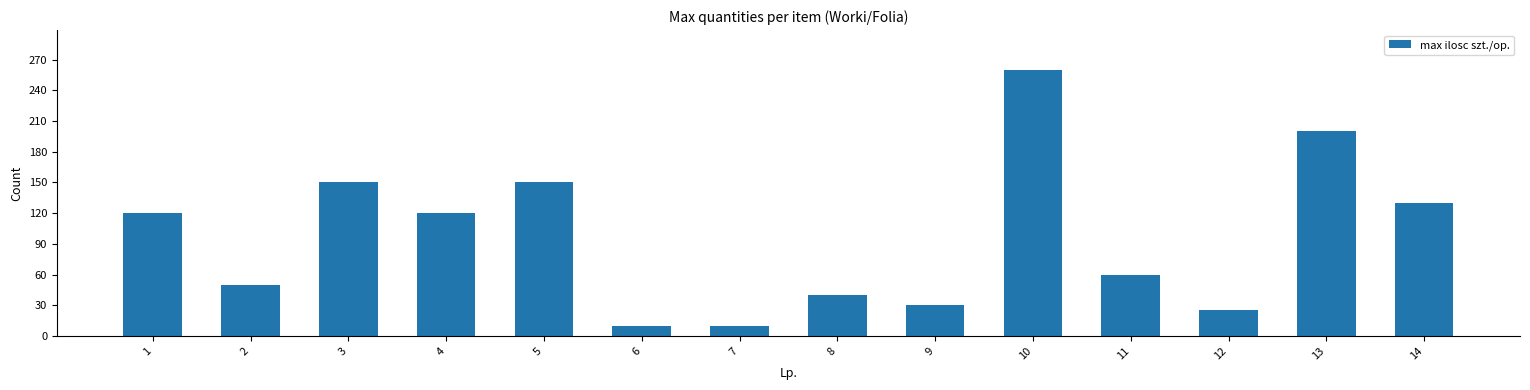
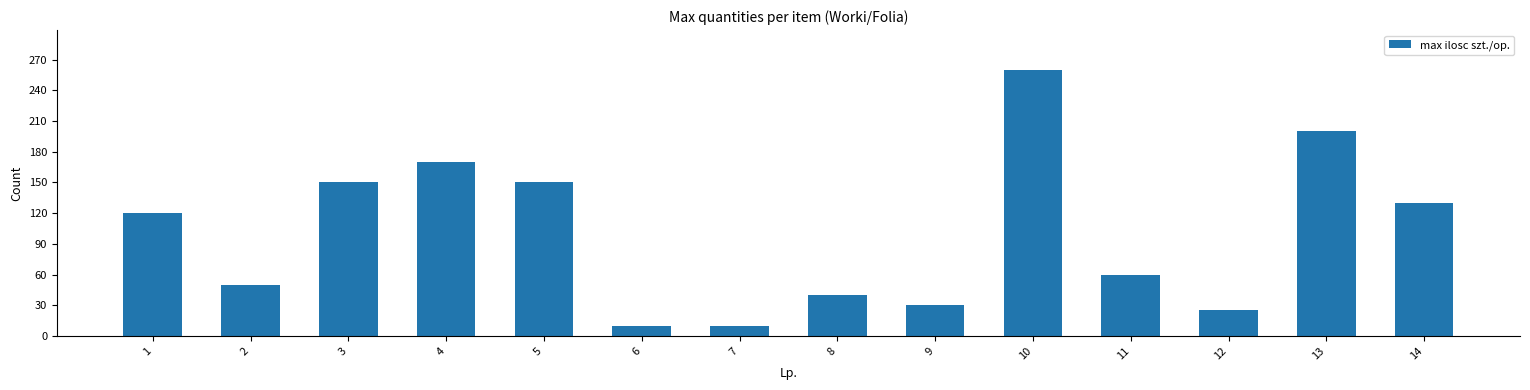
4: 120 -> 170
